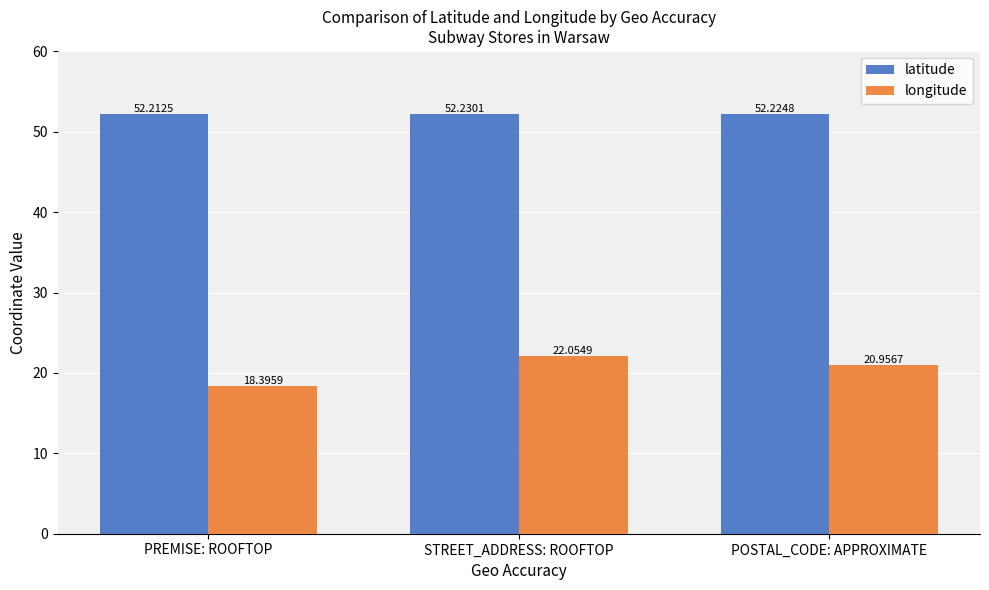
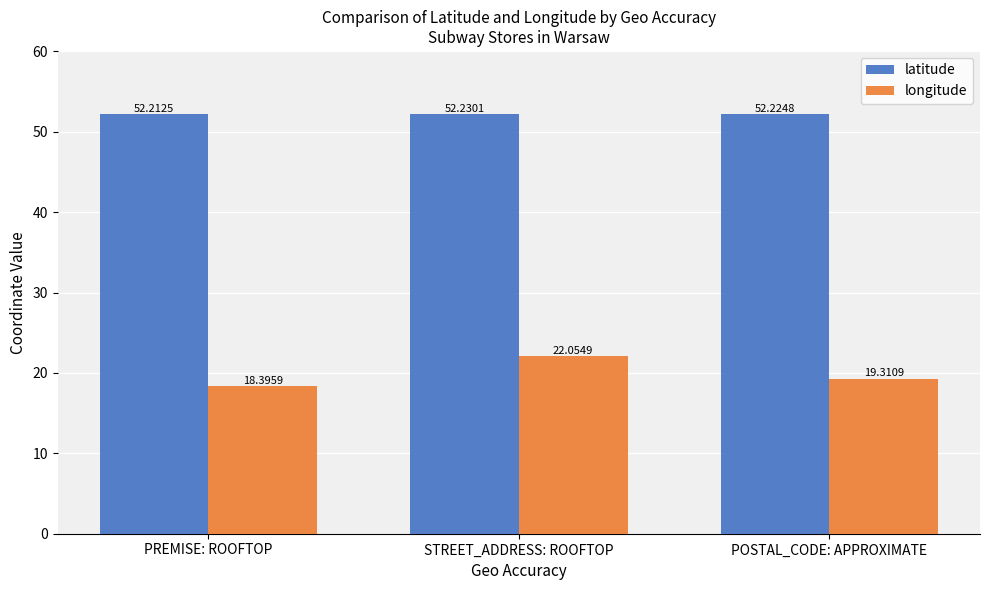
longitude, POSTAL_CODE: APPROXIMATE: 20.9567 -> 19.3109
